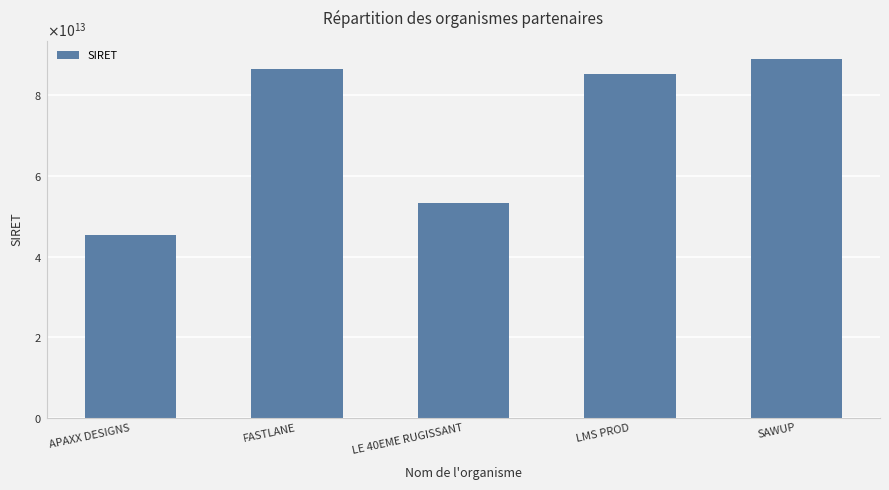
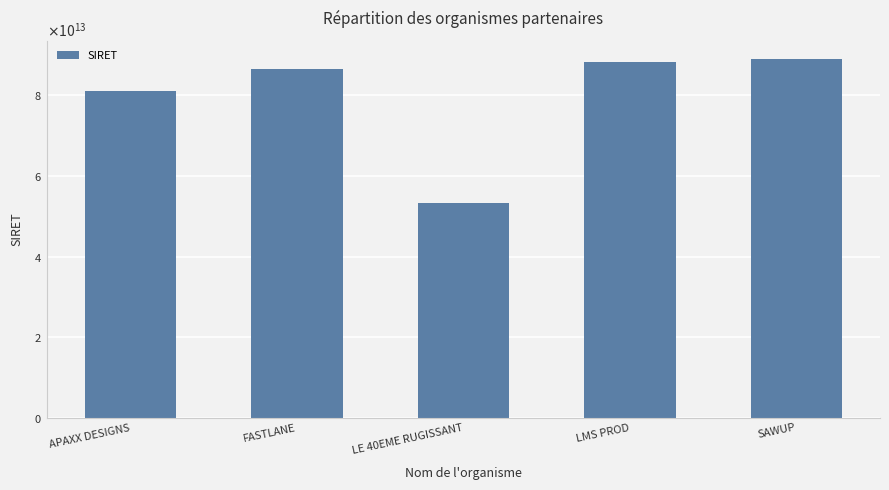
APAXX DESIGNS: 45000000000000 -> 81000000000000
LMS PROD: 85000000000000 -> 88000000000000
